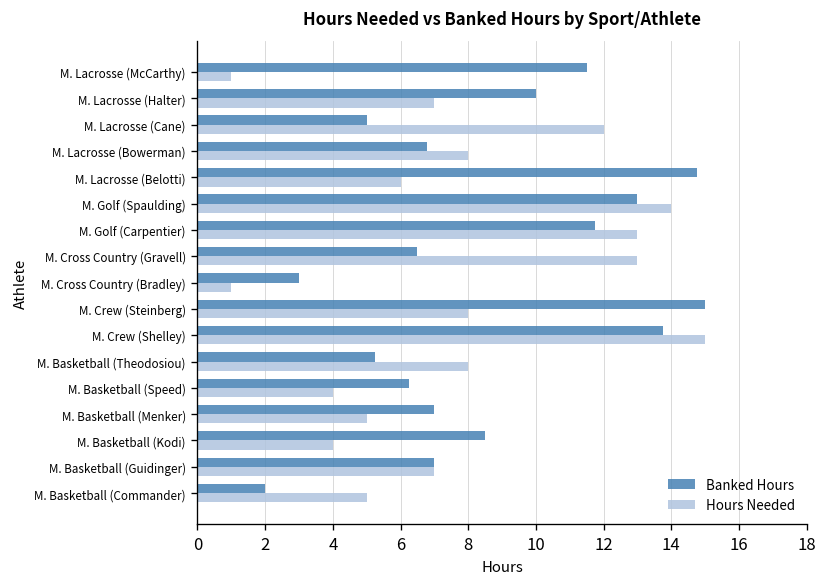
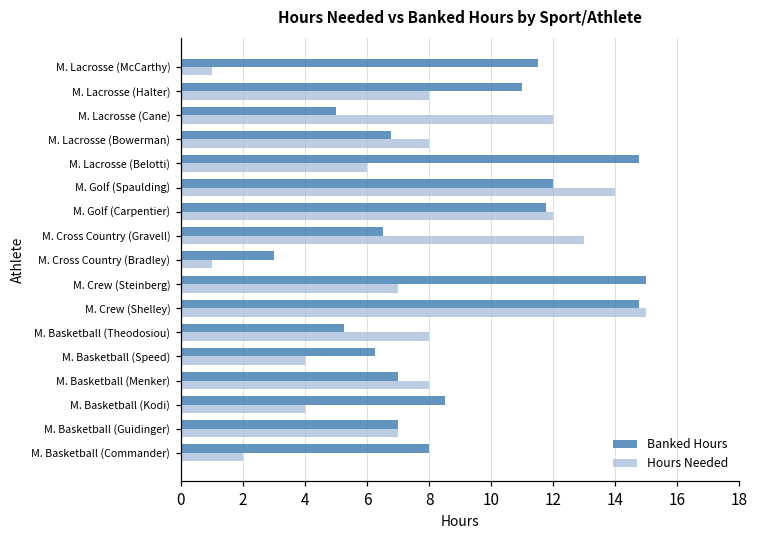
Banked Hours, M. Lacrosse (Halter): 10 -> 11
Hours Needed, M. Lacrosse (Halter): 7 -> 8
Banked Hours, M. Golf (Spaulding): 13 -> 12
Hours Needed, M. Golf (Carpentier): 13 -> 12
Hours Needed, M. Crew (Steinberg): 8 -> 7
Banked Hours, M. Crew (Shelley): 13.8 -> 14.8
Hours Needed, M. Basketball (Menker): 5 -> 8
Banked Hours, M. Basketball (Commander): 2 -> 8
Hours Needed, M. Basketball (Commander): 5 -> 2
